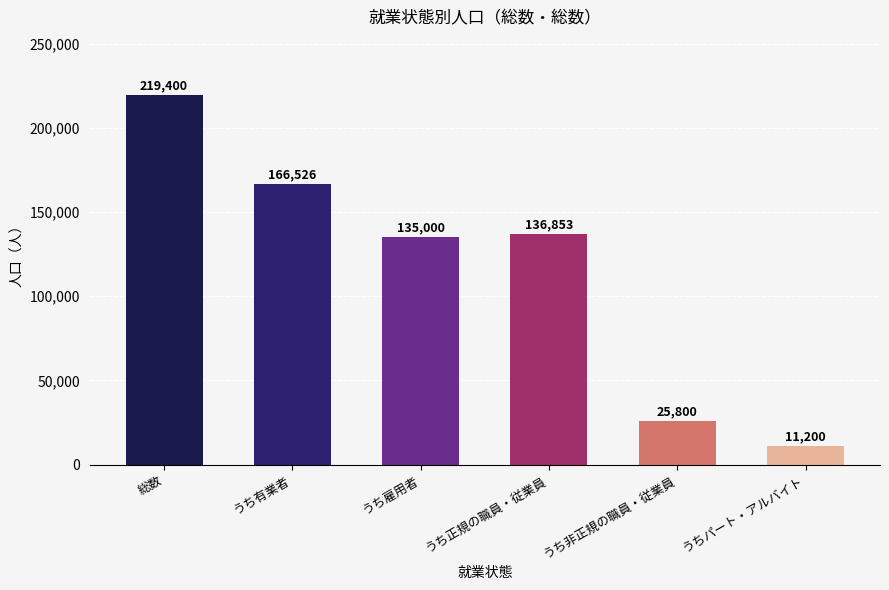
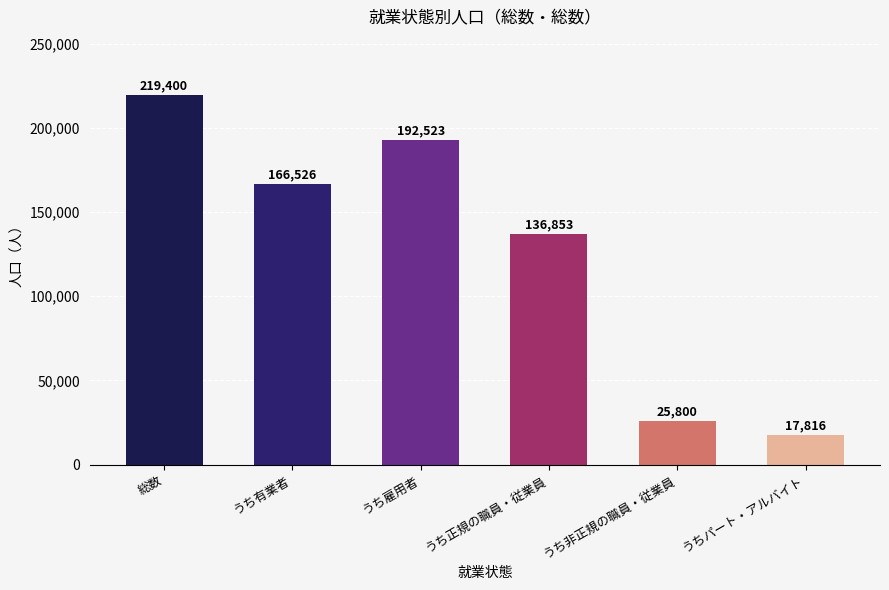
うち雇用者: 135,000 -> 192,523
うちパート・アルバイト: 11,200 -> 17,816
